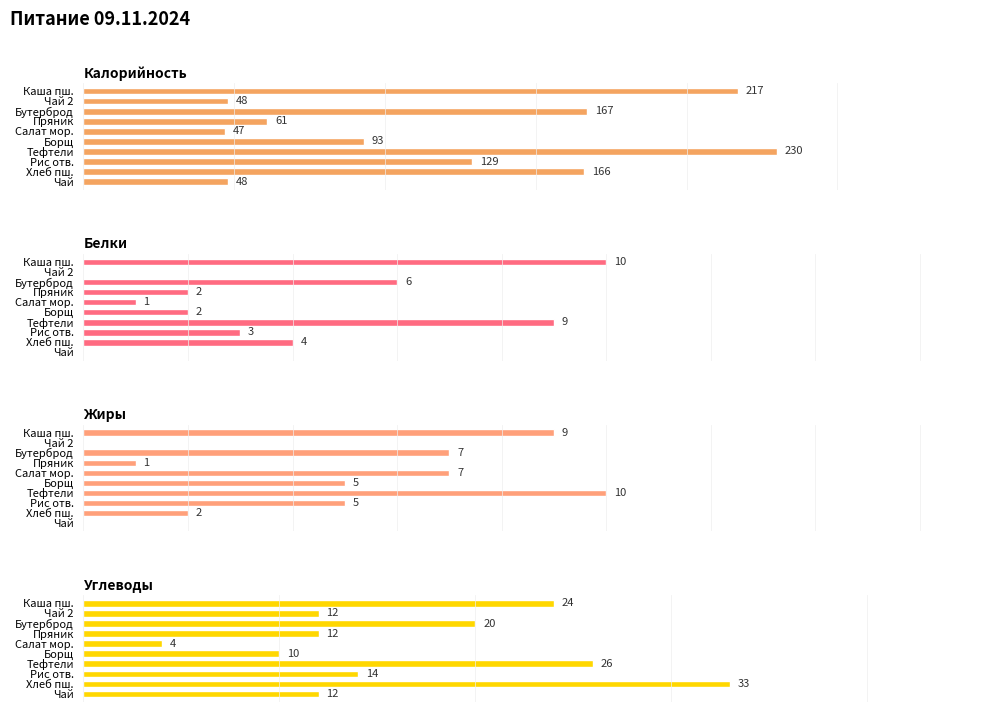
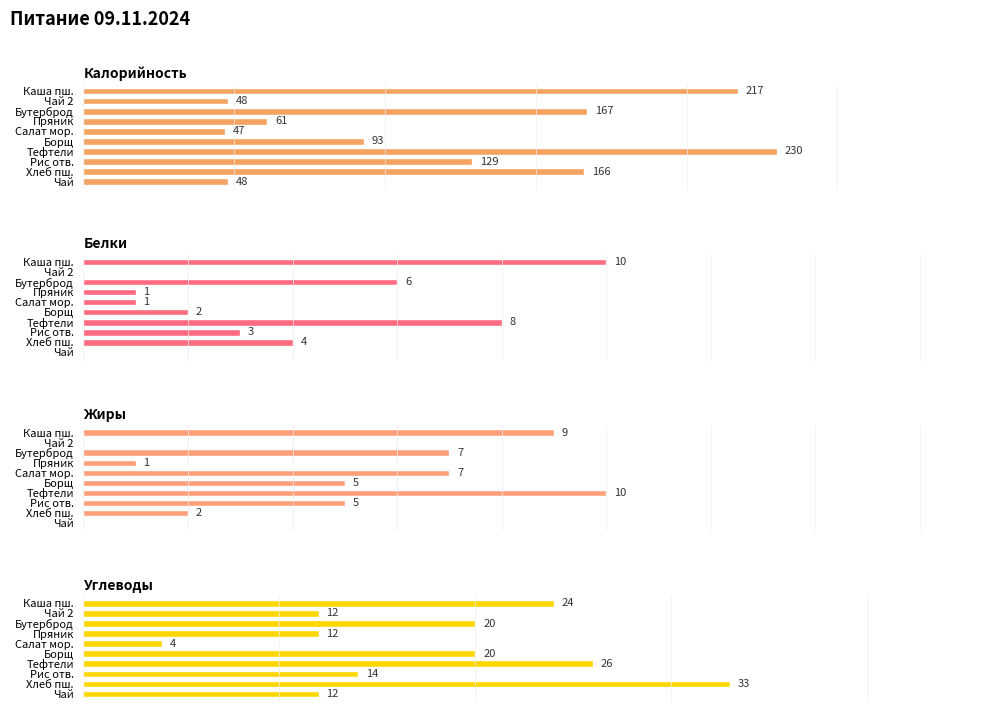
Белки, Пряник: 2 -> 1
Белки, Тефтели: 9 -> 8
Углеводы, Борщ: 10 -> 20
